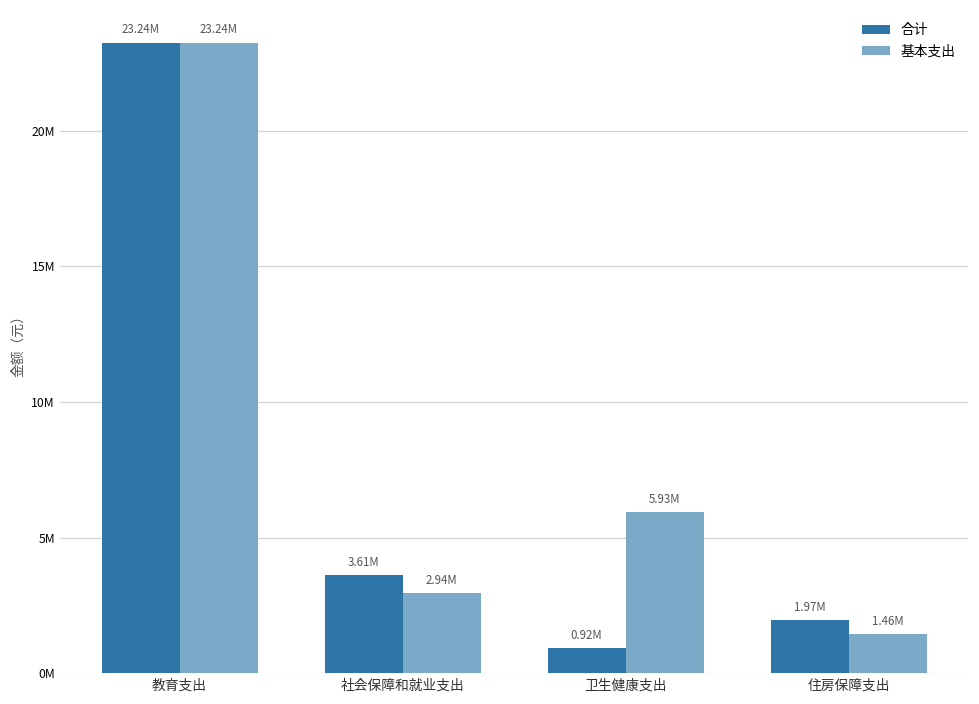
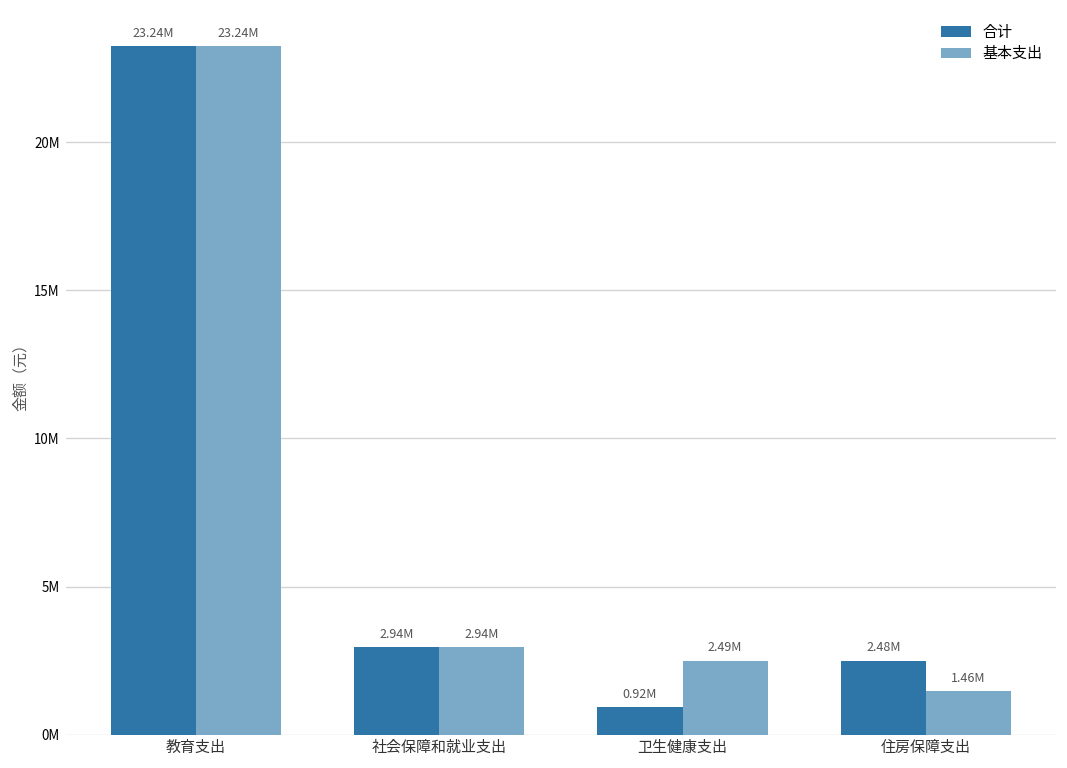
合计, 社会保障和就业支出: 3.61M -> 2.94M
基本支出, 卫生健康支出: 5.93M -> 2.49M
合计, 住房保障支出: 1.97M -> 2.48M
